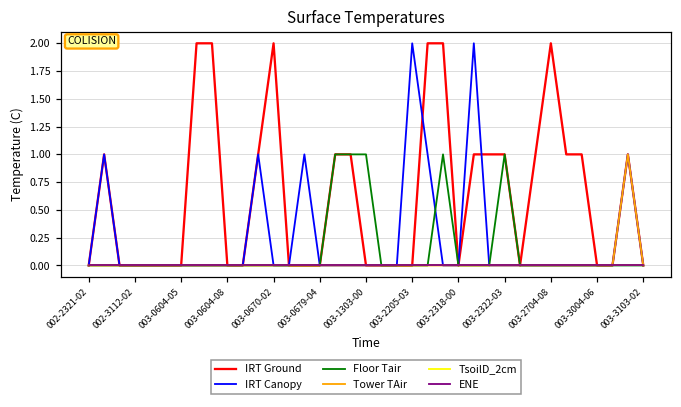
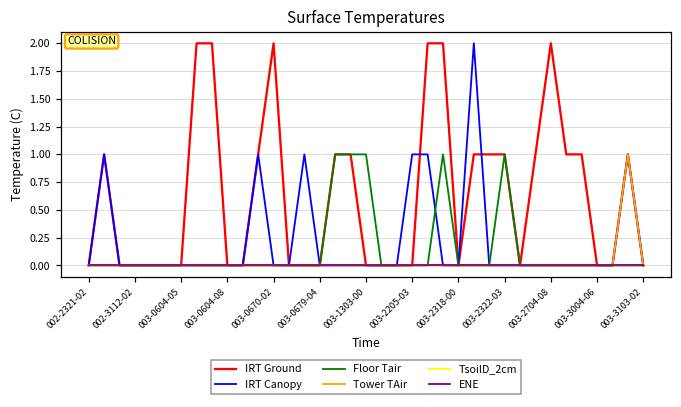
IRT Canopy, 003-2205-03: 2 -> 1
